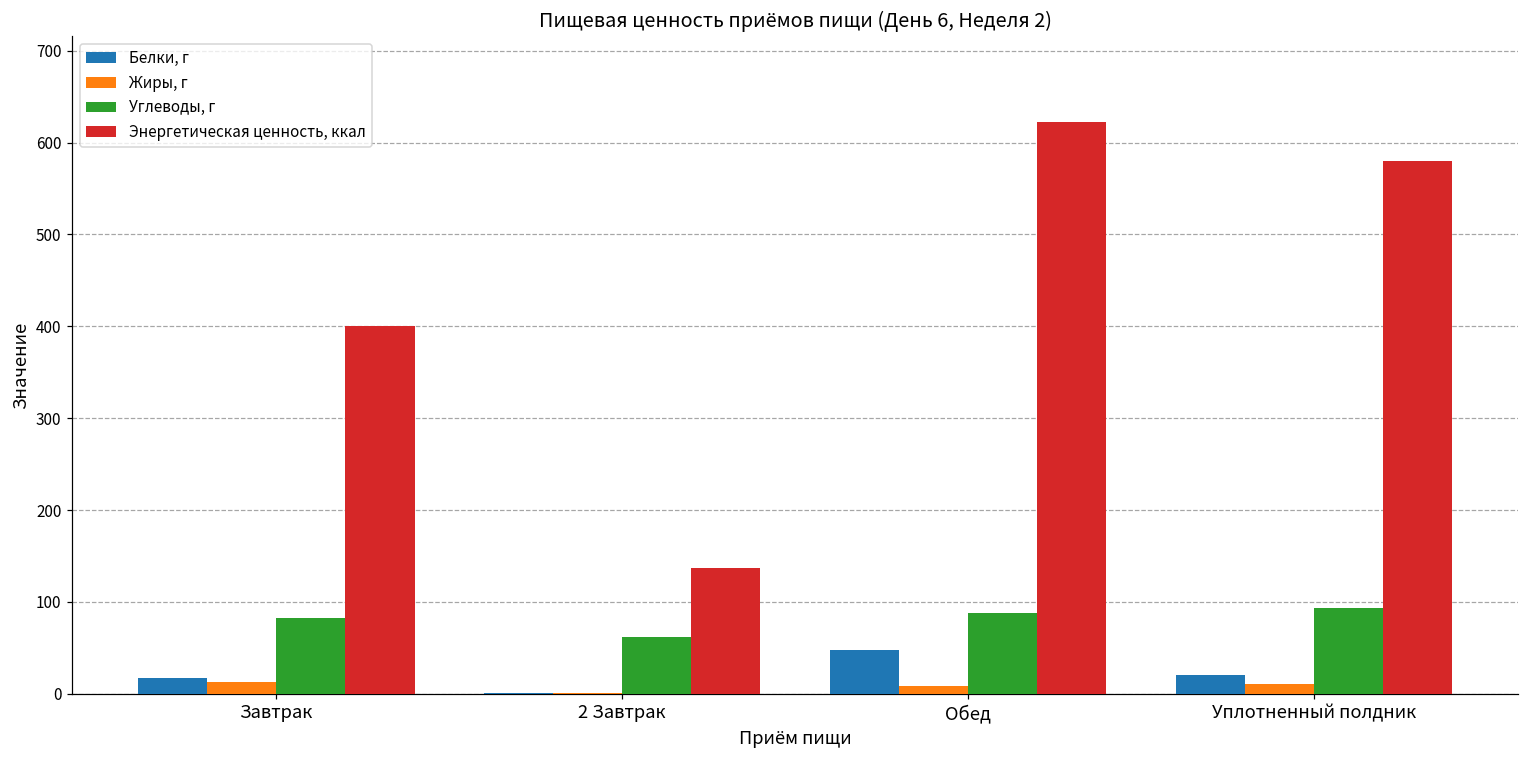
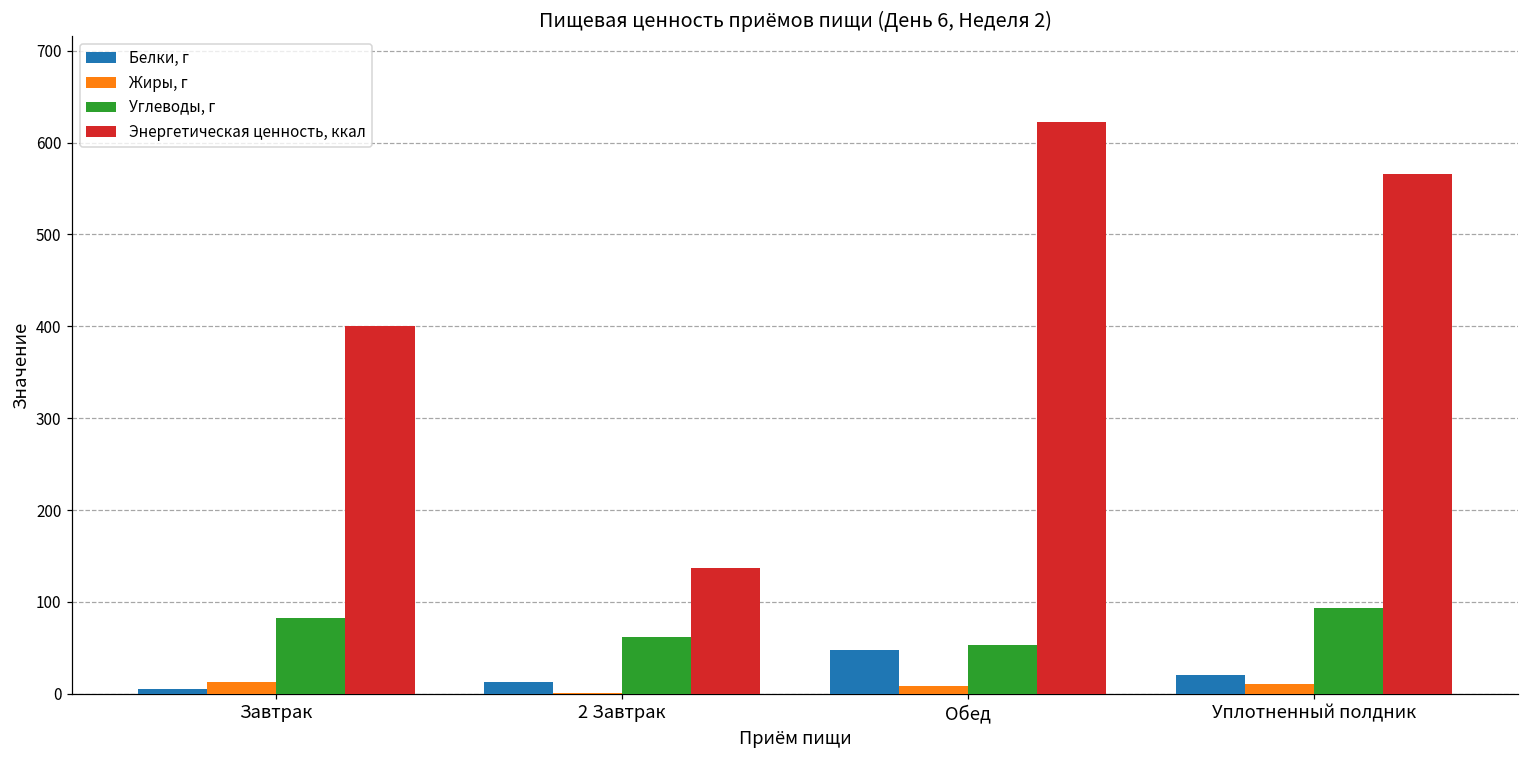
Белки, г, Завтрак: 20 -> 10
Белки, г, 2 Завтрак: 0 -> 10
Углеводы, г, Обед: 90 -> 50
Энергетическая ценность, ккал, Уплотненный полдник: 580 -> 570
